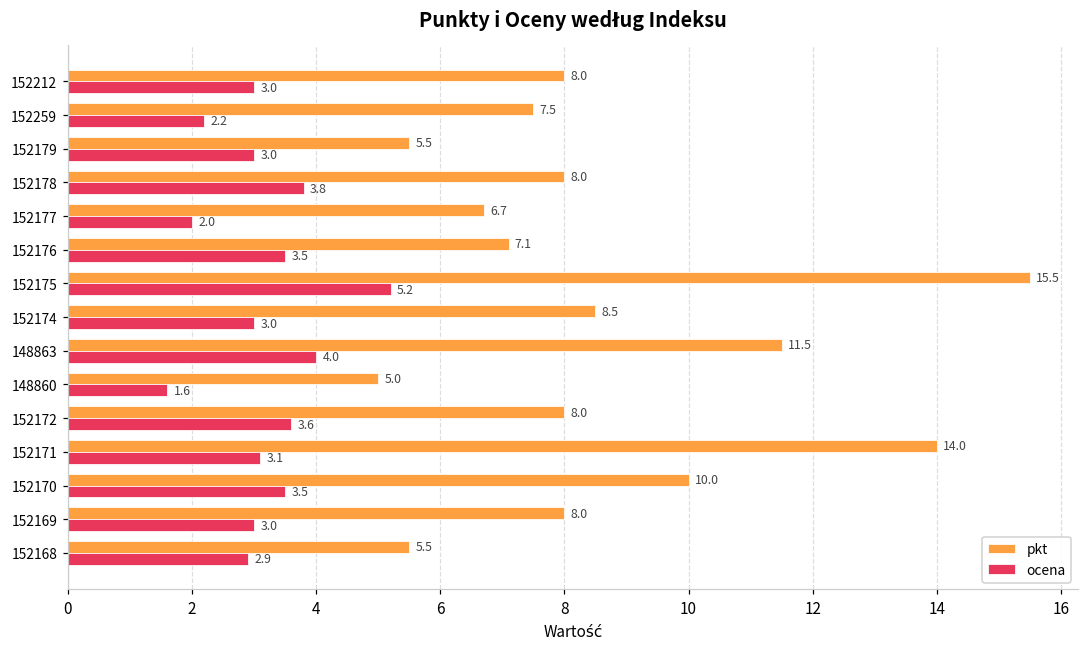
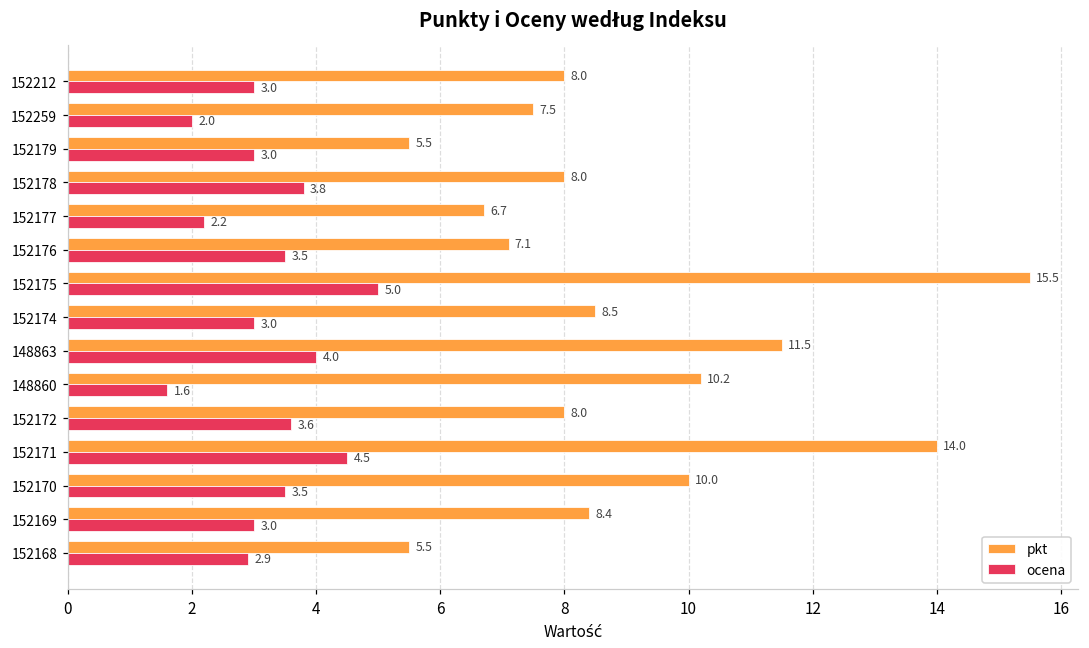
ocena, 152259: 2.2 -> 2.0
ocena, 152177: 2.0 -> 2.2
ocena, 152175: 5.2 -> 5.0
pkt, 148860: 5.0 -> 10.2
ocena, 152171: 3.1 -> 4.5
pkt, 152169: 8.0 -> 8.4
